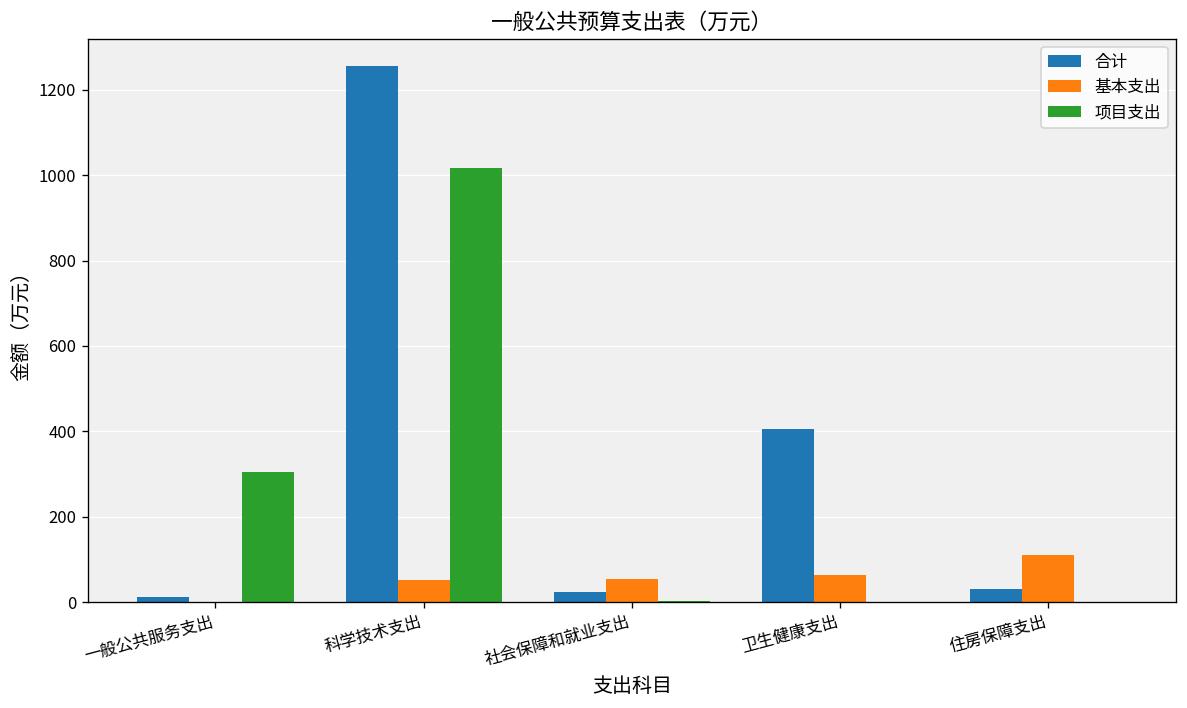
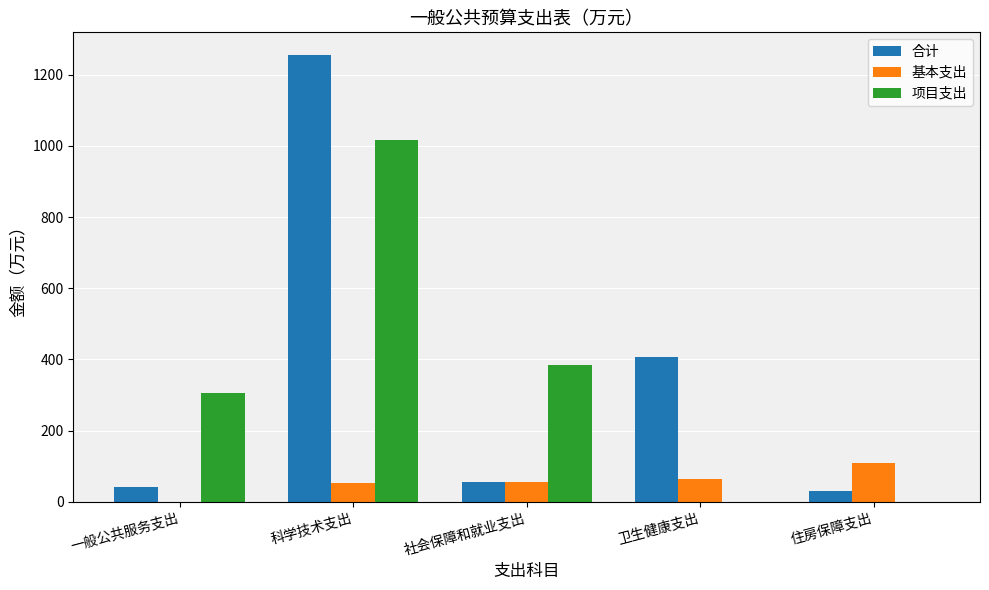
合计, 一般公共服务支出: 10 -> 40
合计, 社会保障和就业支出: 20 -> 60
项目支出, 社会保障和就业支出: 0 -> 390
